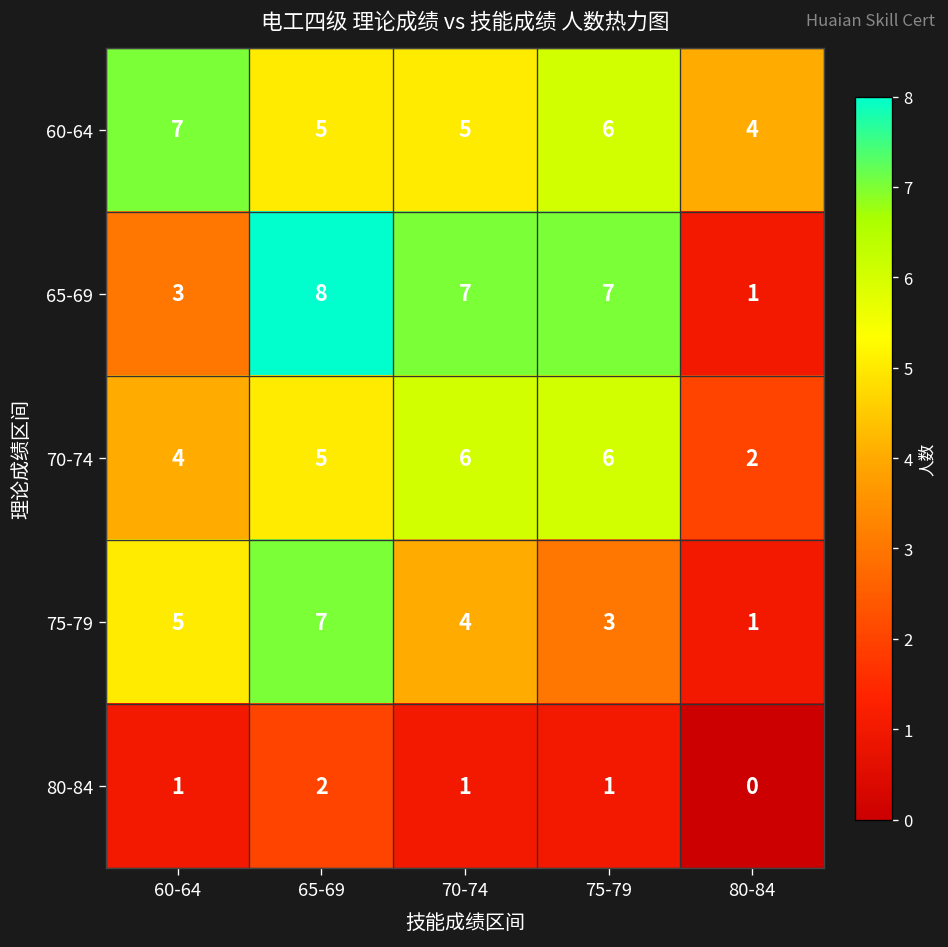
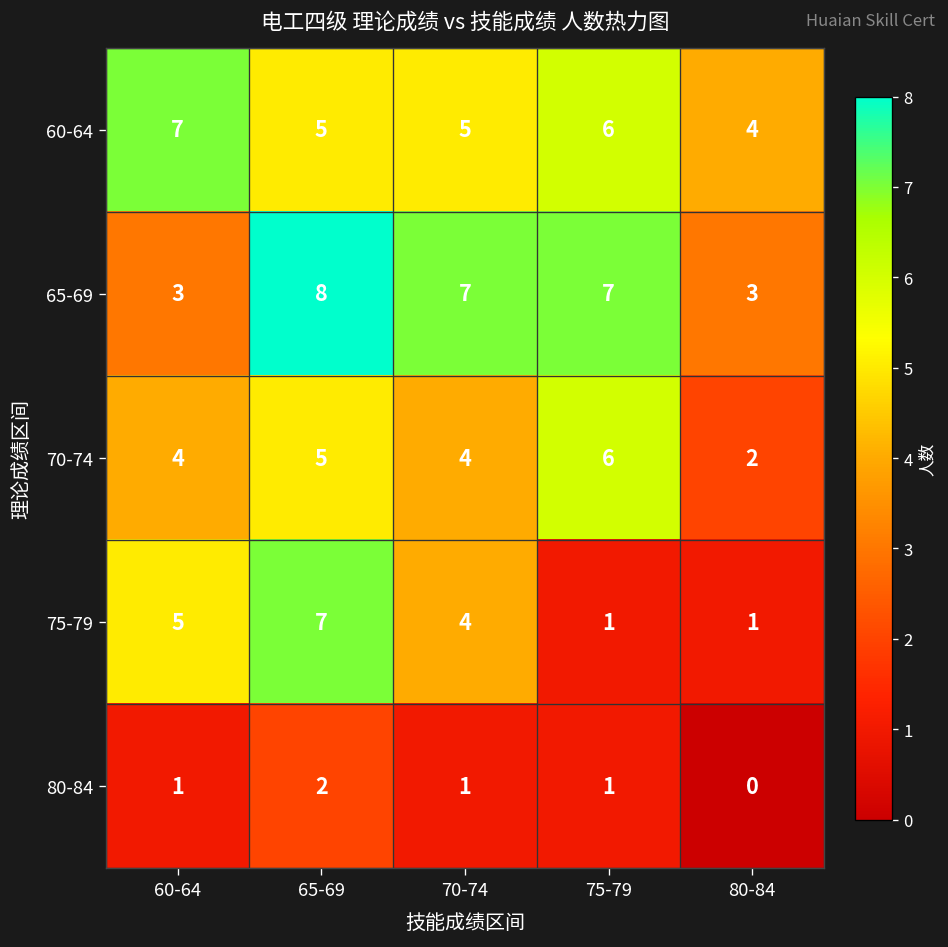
65-69, 80-84: 1 -> 3
70-74, 70-74: 6 -> 4
75-79, 75-79: 3 -> 1
